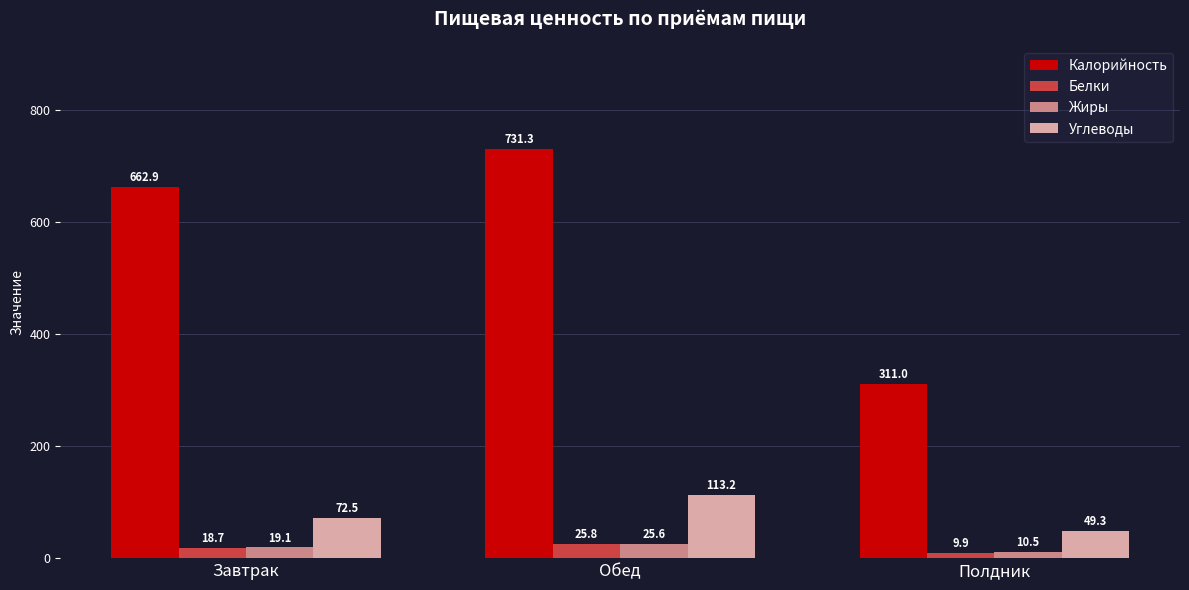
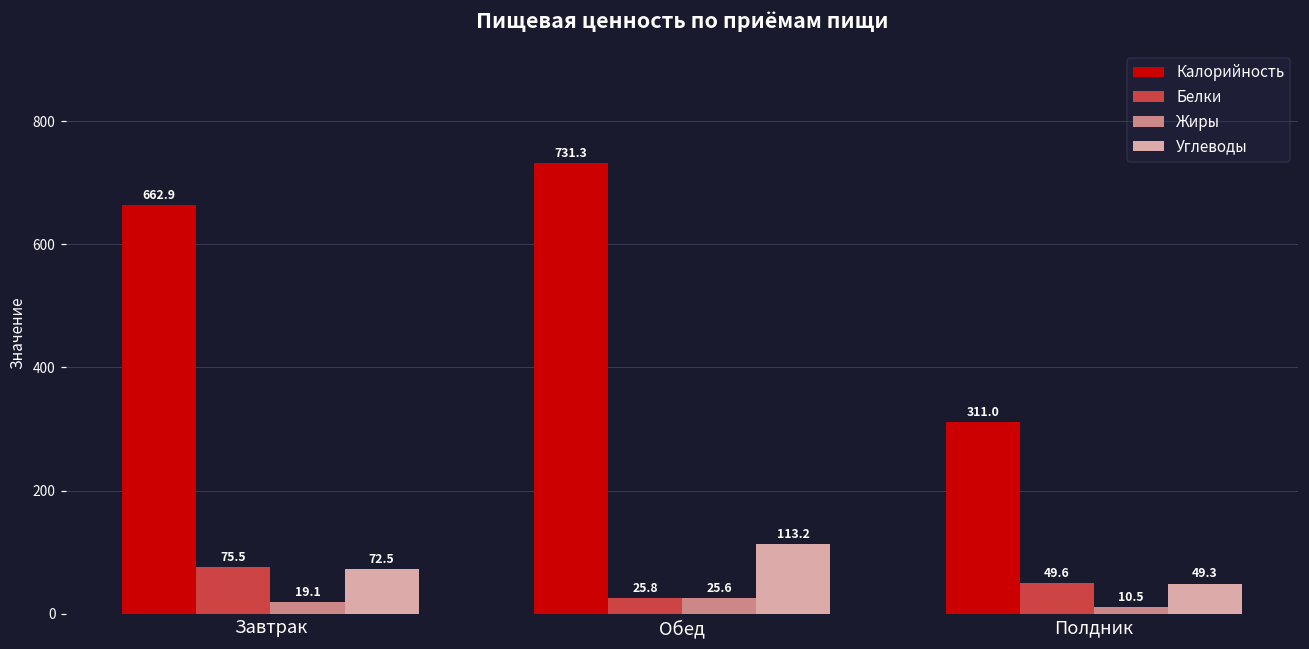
Белки, Завтрак: 18.7 -> 75.5
Белки, Полдник: 9.9 -> 49.6
